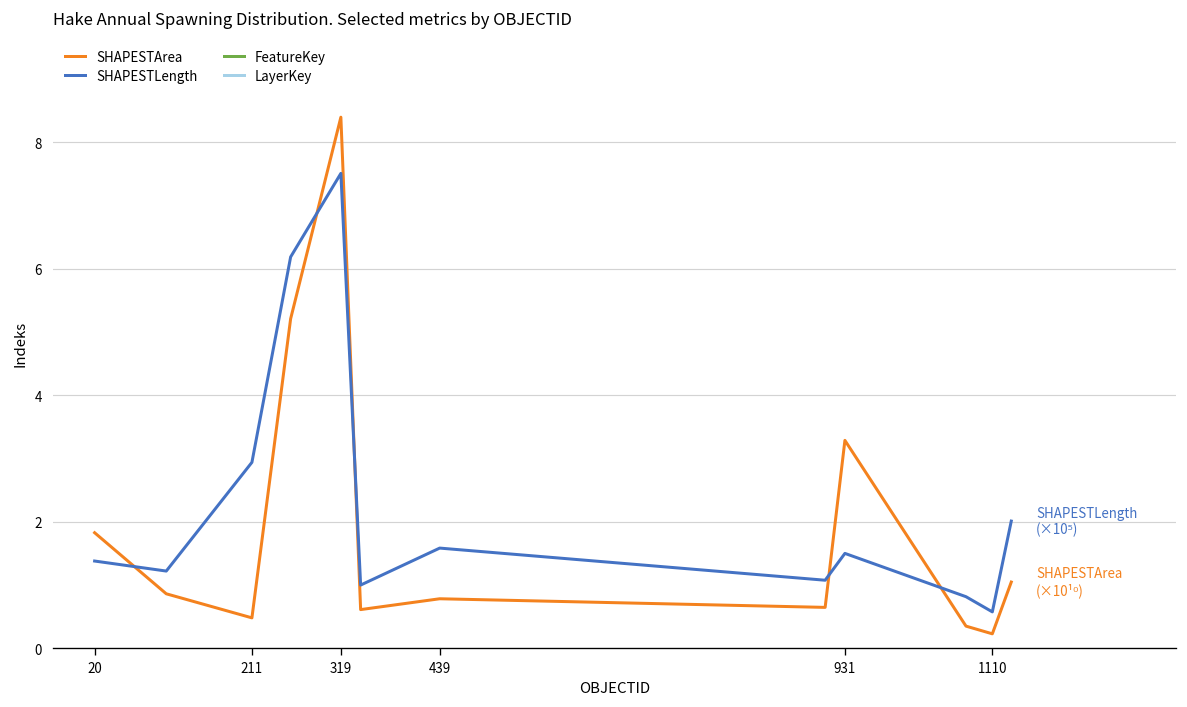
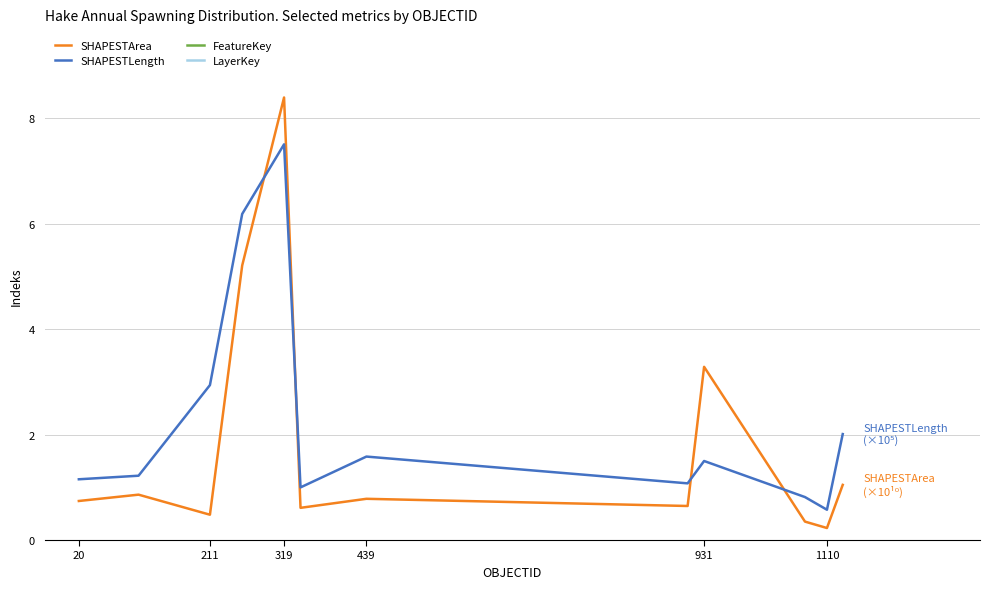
SHAPESTArea, 20: 1.8 -> 0.7
SHAPESTLength, 20: 1.4 -> 1.2
